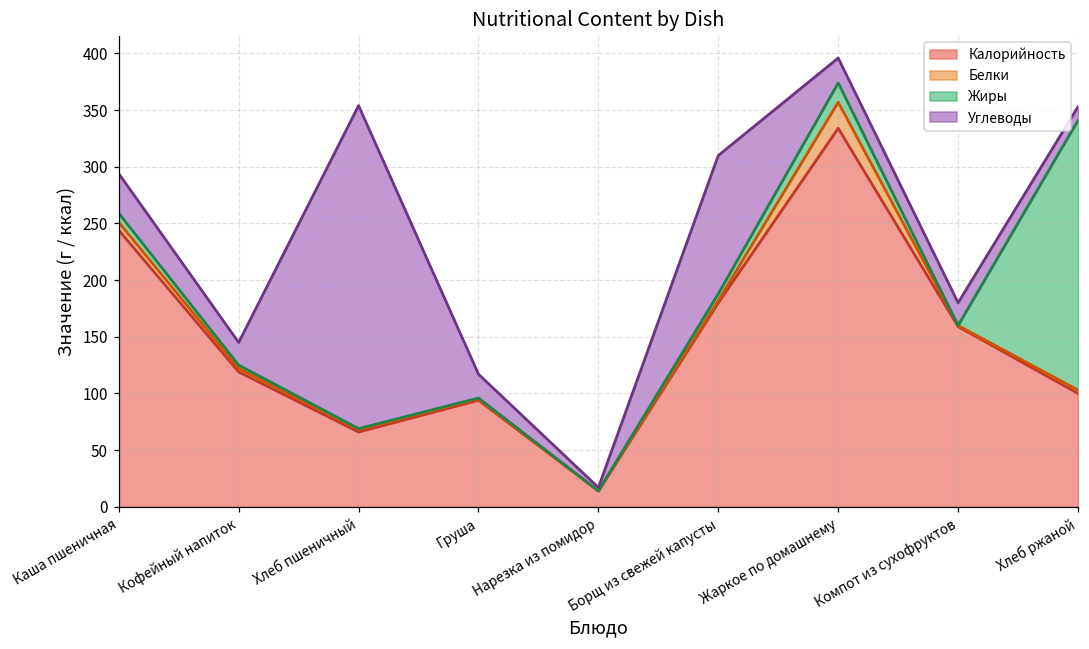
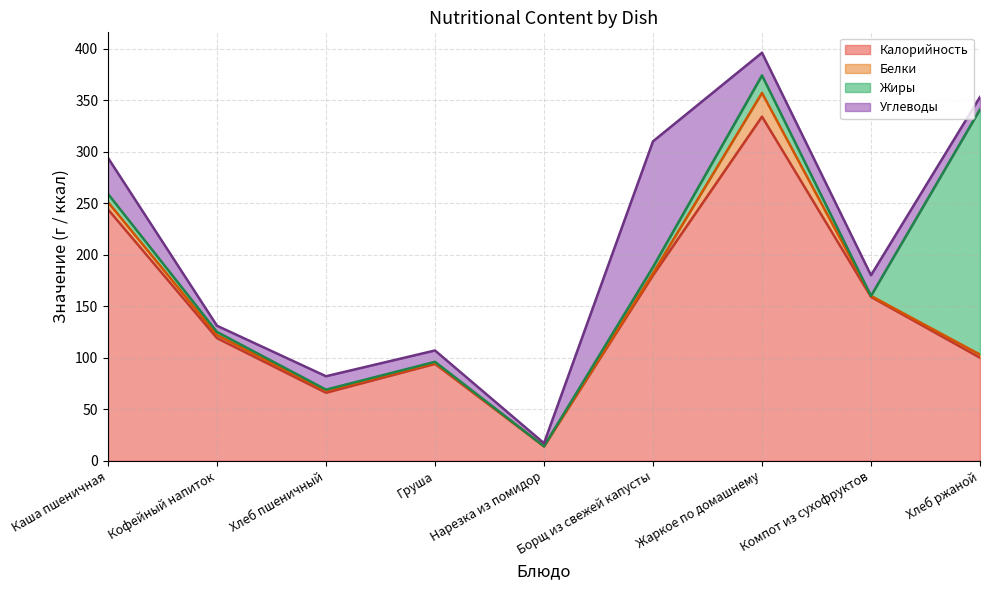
Углеводы, Кофейный напиток: 20 -> 6
Углеводы, Хлеб пшеничный: 285 -> 13
Углеводы, Груша: 21 -> 11
